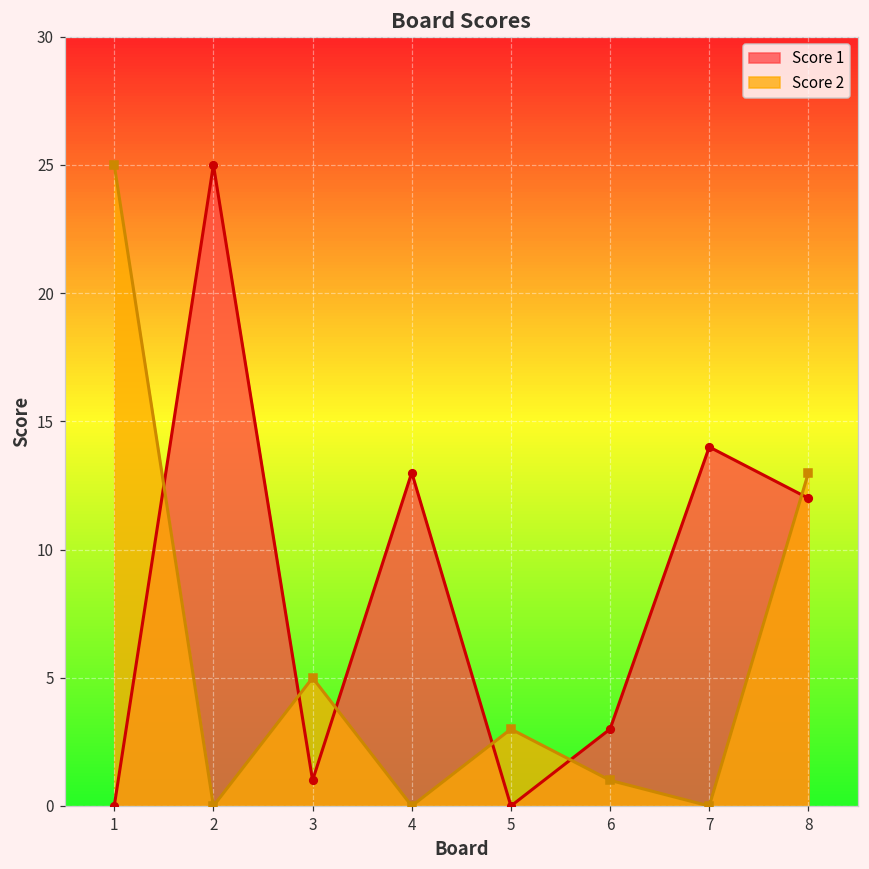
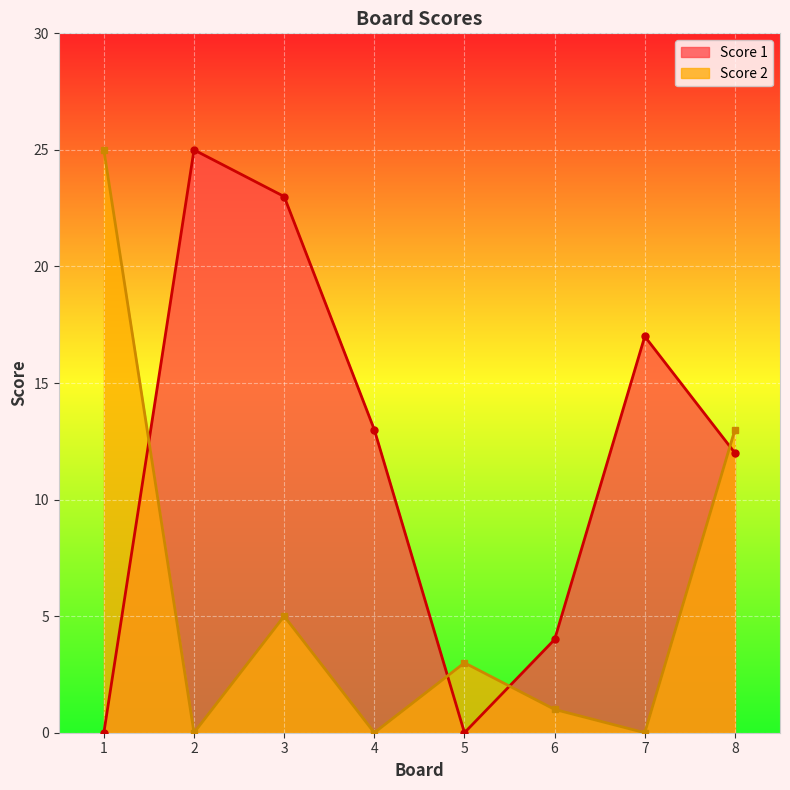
Score 1, 3: 1 -> 23
Score 1, 6: 3 -> 4
Score 1, 7: 14 -> 17
